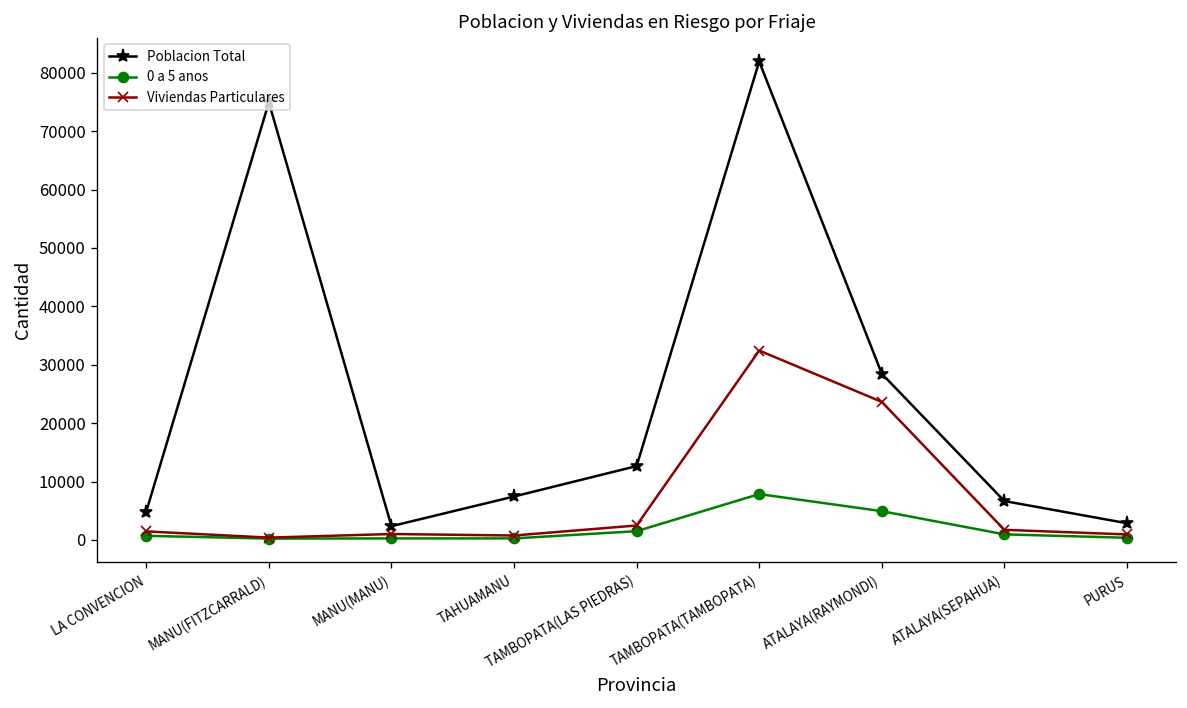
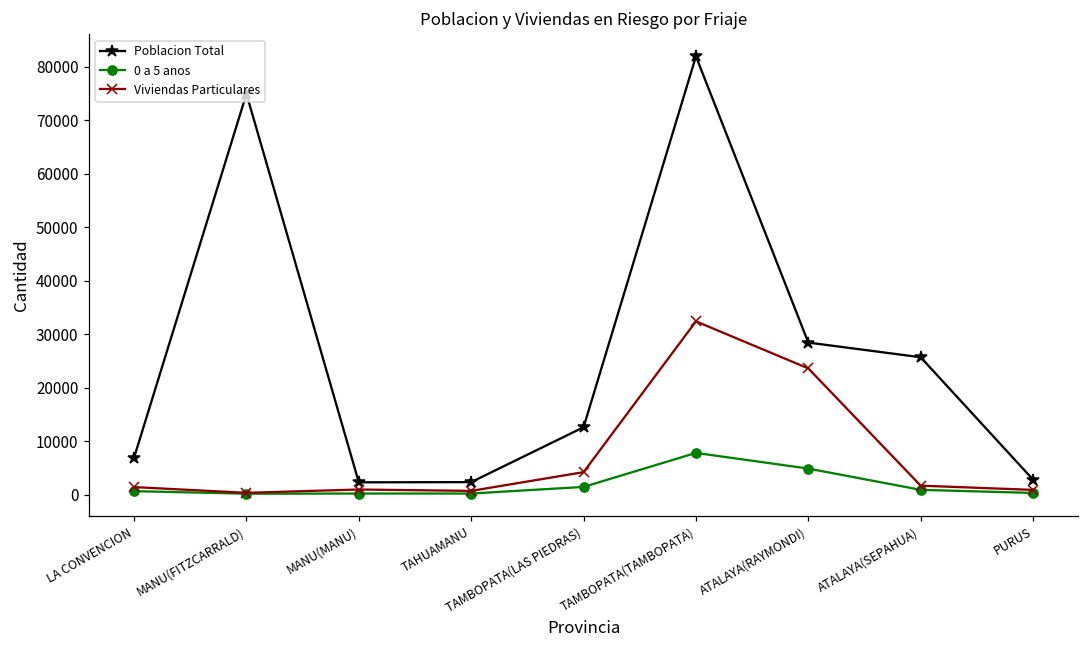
Poblacion Total, LA CONVENCION: 5000 -> 7000
Poblacion Total, TAHUAMANU: 7000 -> 2000
Viviendas Particulares, TAMBOPATA(LAS PIEDRAS): 2000 -> 4000
Poblacion Total, ATALAYA(SEPAHUA): 7000 -> 26000
